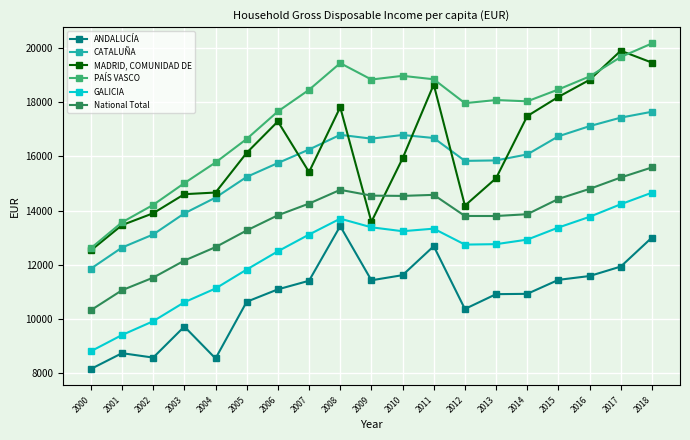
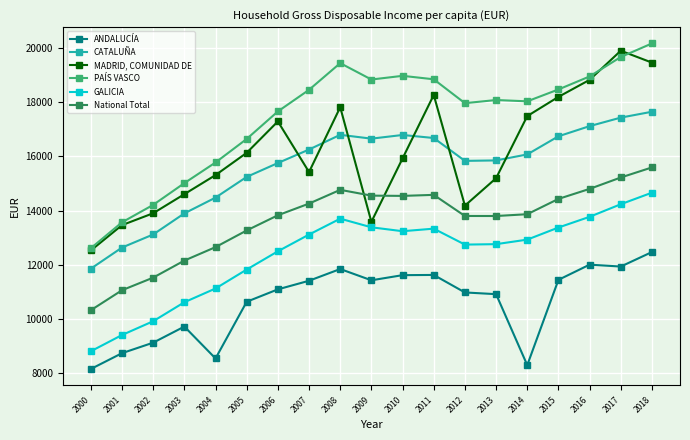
ANDALUCÍA, 2002: 8600 -> 9100
MADRID, COMUNIDAD DE, 2004: 14700 -> 15300
ANDALUCÍA, 2008: 13400 -> 11800
ANDALUCÍA, 2011: 12700 -> 11600
MADRID, COMUNIDAD DE, 2011: 18600 -> 18300
ANDALUCÍA, 2012: 10400 -> 11000
ANDALUCÍA, 2014: 10900 -> 8300
ANDALUCÍA, 2016: 11600 -> 12000
ANDALUCÍA, 2018: 13000 -> 12500
